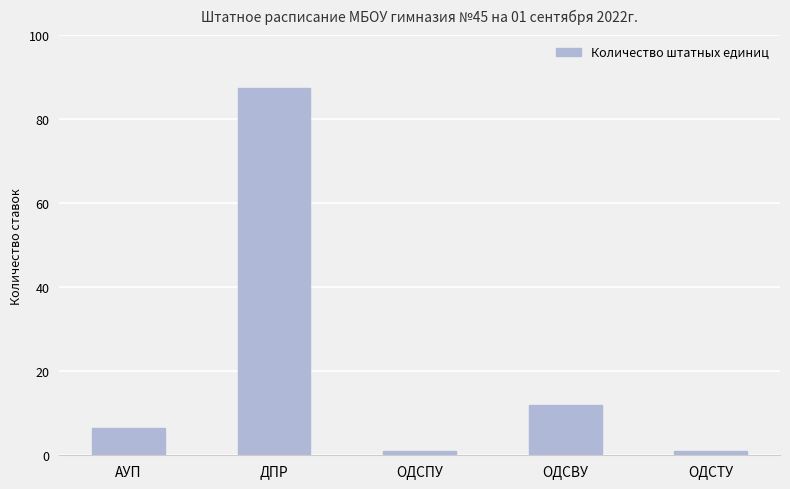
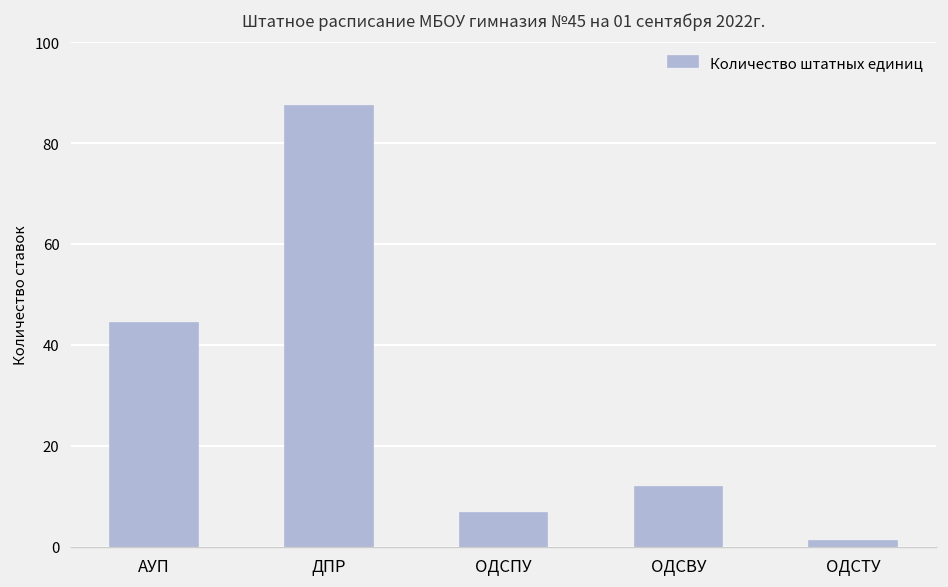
АУП: 7 -> 44
ОДСПУ: 1 -> 7
